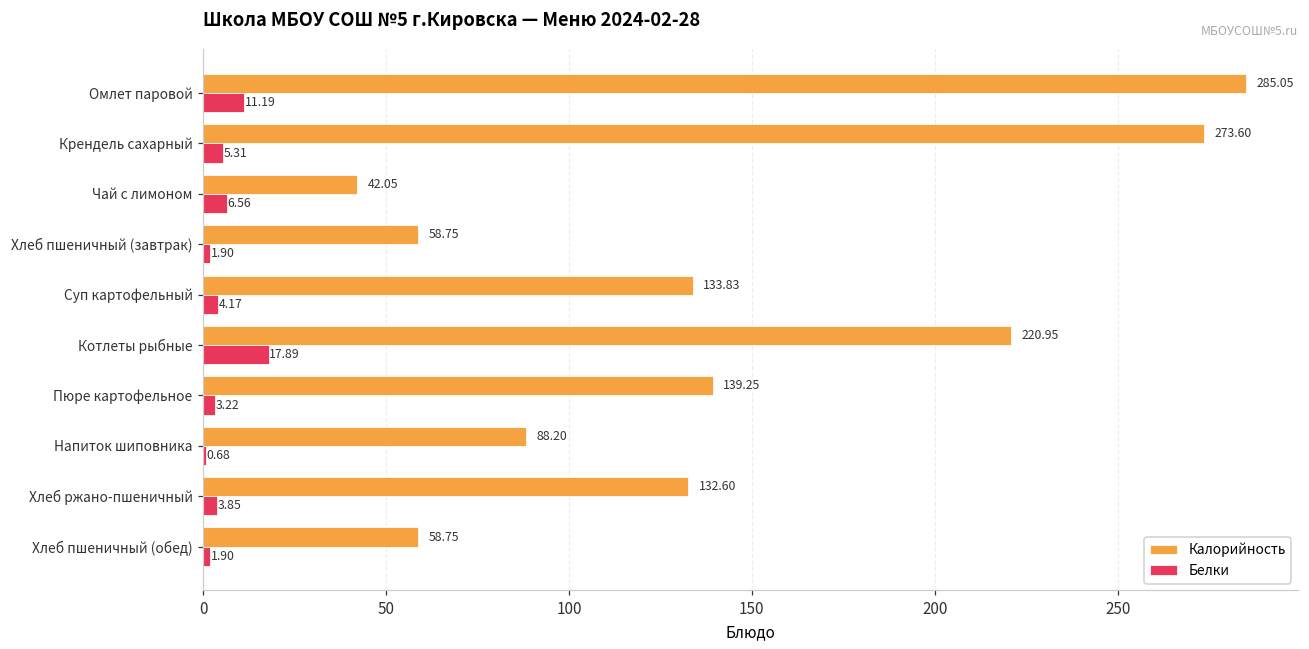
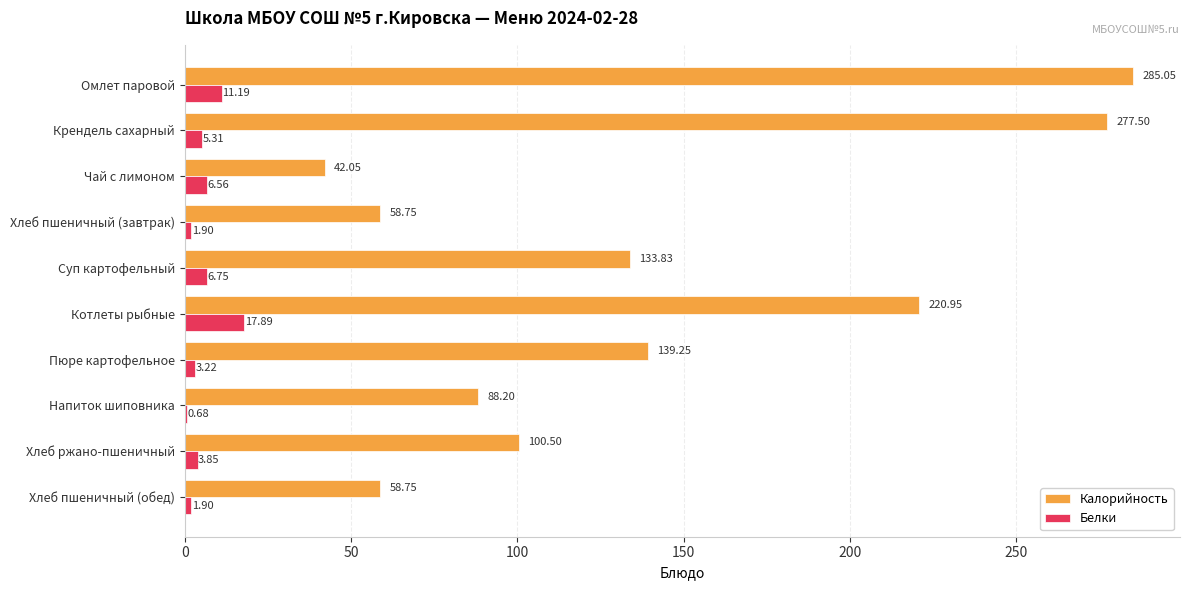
Калорийность, Крендель сахарный: 273.60 -> 277.50
Белки, Суп картофельный: 4.17 -> 6.75
Калорийность, Хлеб ржано-пшеничный: 132.60 -> 100.50
